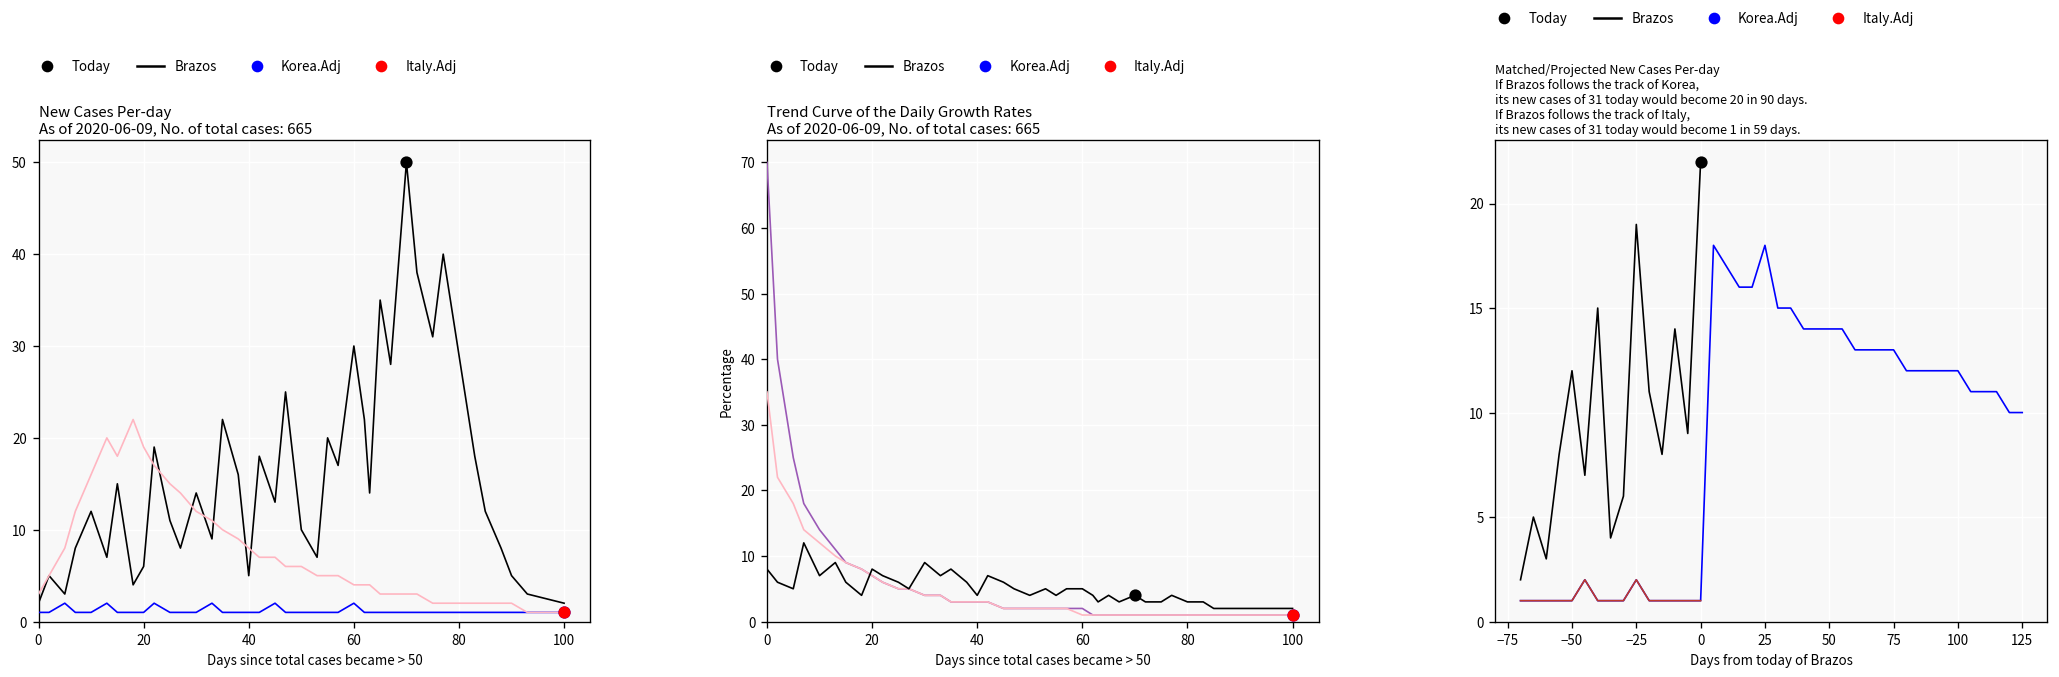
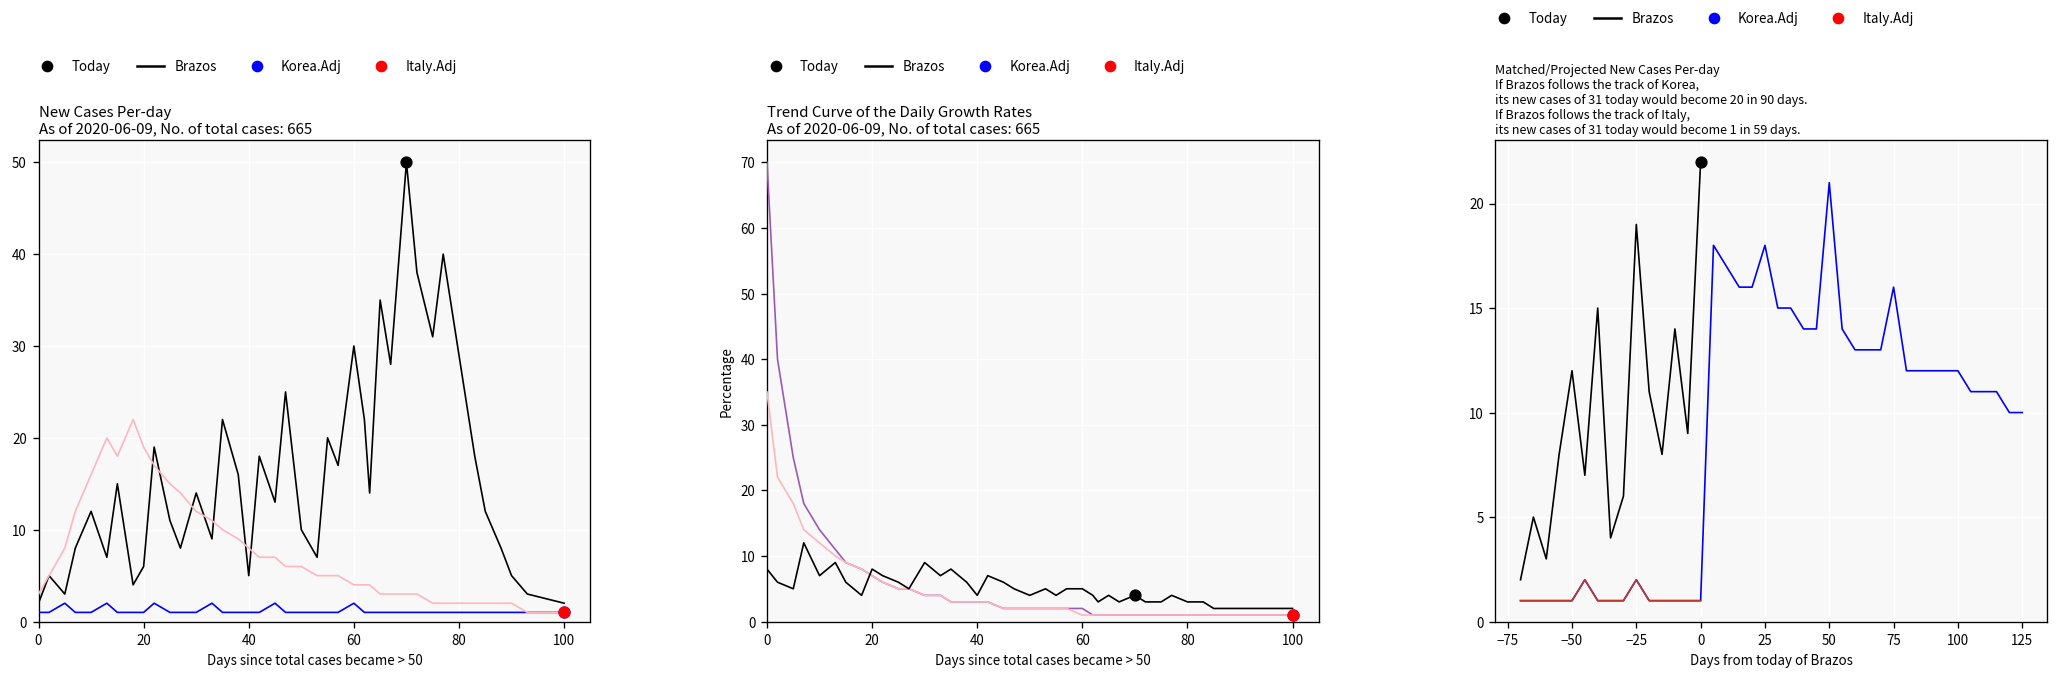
Matched/Projected New Cases Per-day If Brazos follows the track of Korea, its new cases of 31 today would become 20 in 90 days. If Brazos follows the track of Italy, its new cases of 31 today would become 1 in 59 days., Korea.Adj, 50: 14 -> 21
Matched/Projected New Cases Per-day If Brazos follows the track of Korea, its new cases of 31 today would become 20 in 90 days. If Brazos follows the track of Italy, its new cases of 31 today would become 1 in 59 days., Korea.Adj, 75: 13 -> 16
